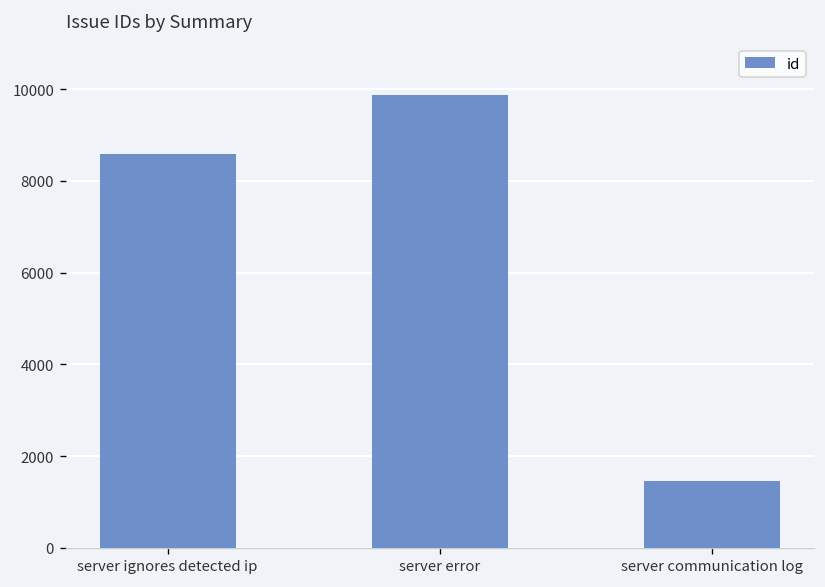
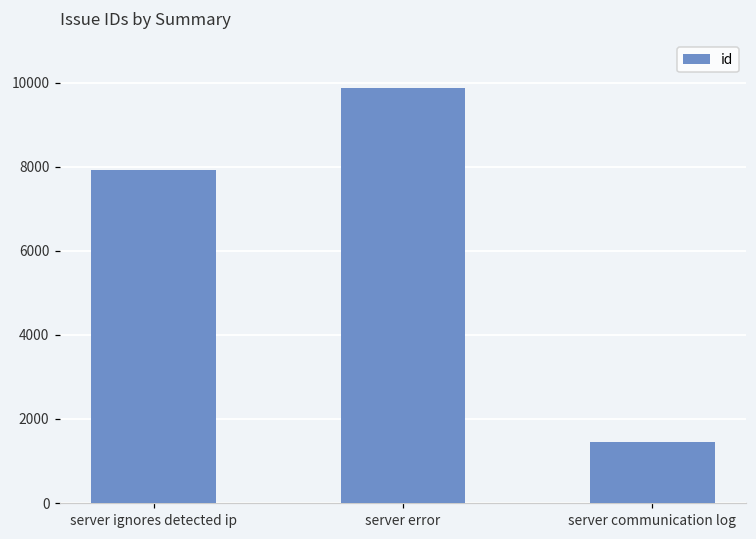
server ignores detected ip: 8600 -> 7900
